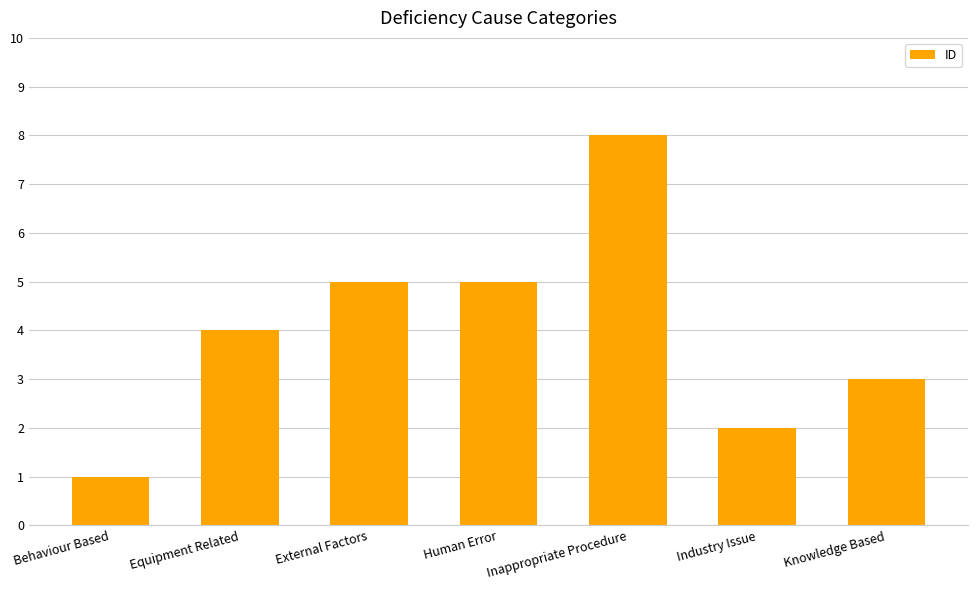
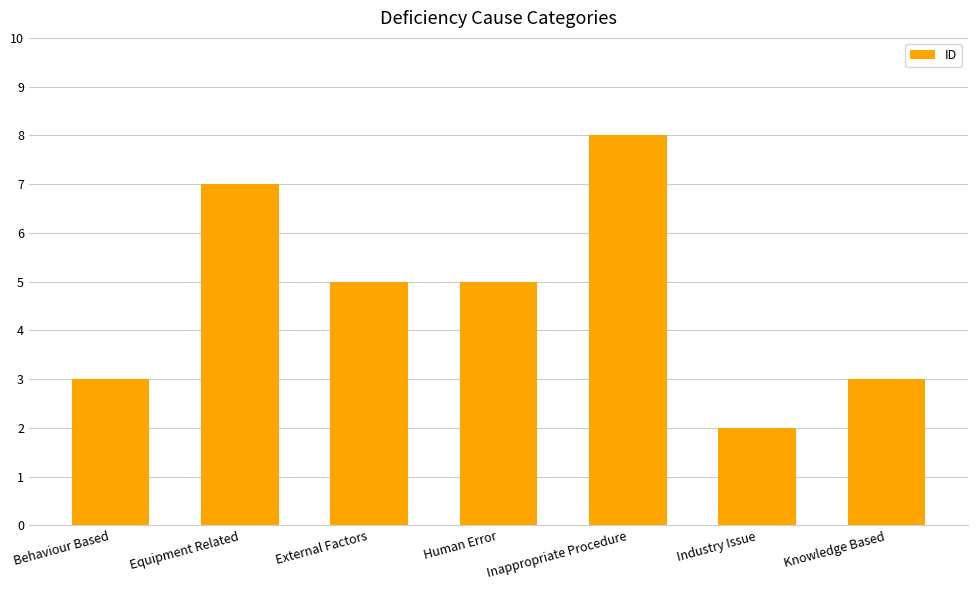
Behaviour Based: 1 -> 3
Equipment Related: 4 -> 7
